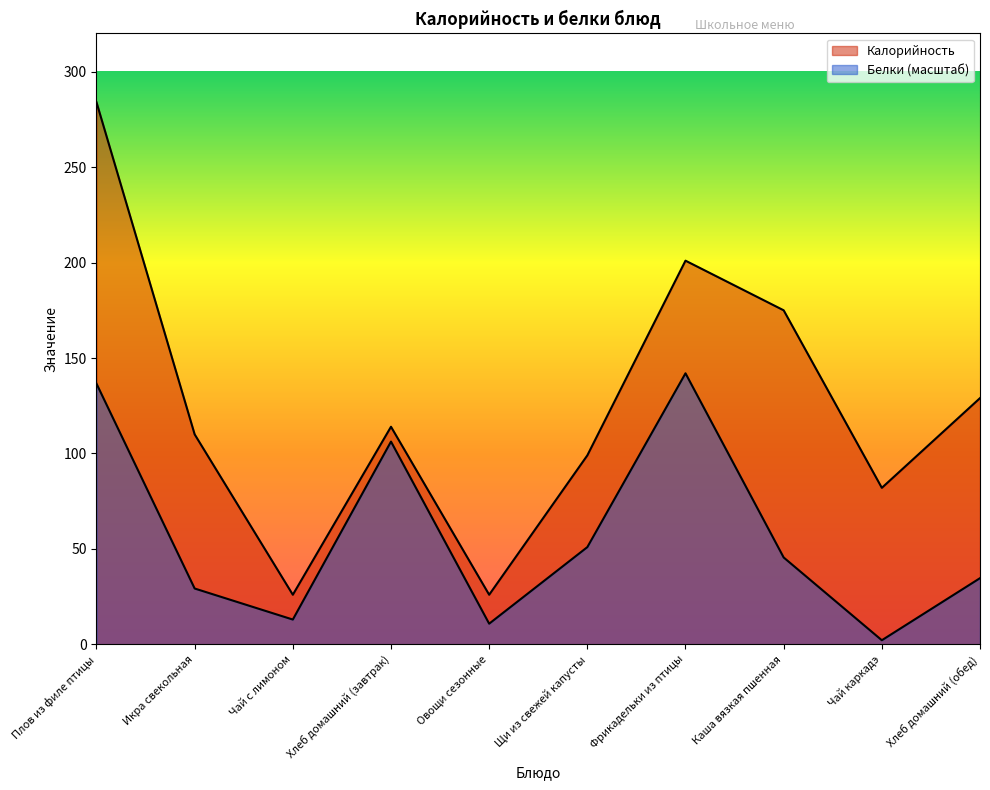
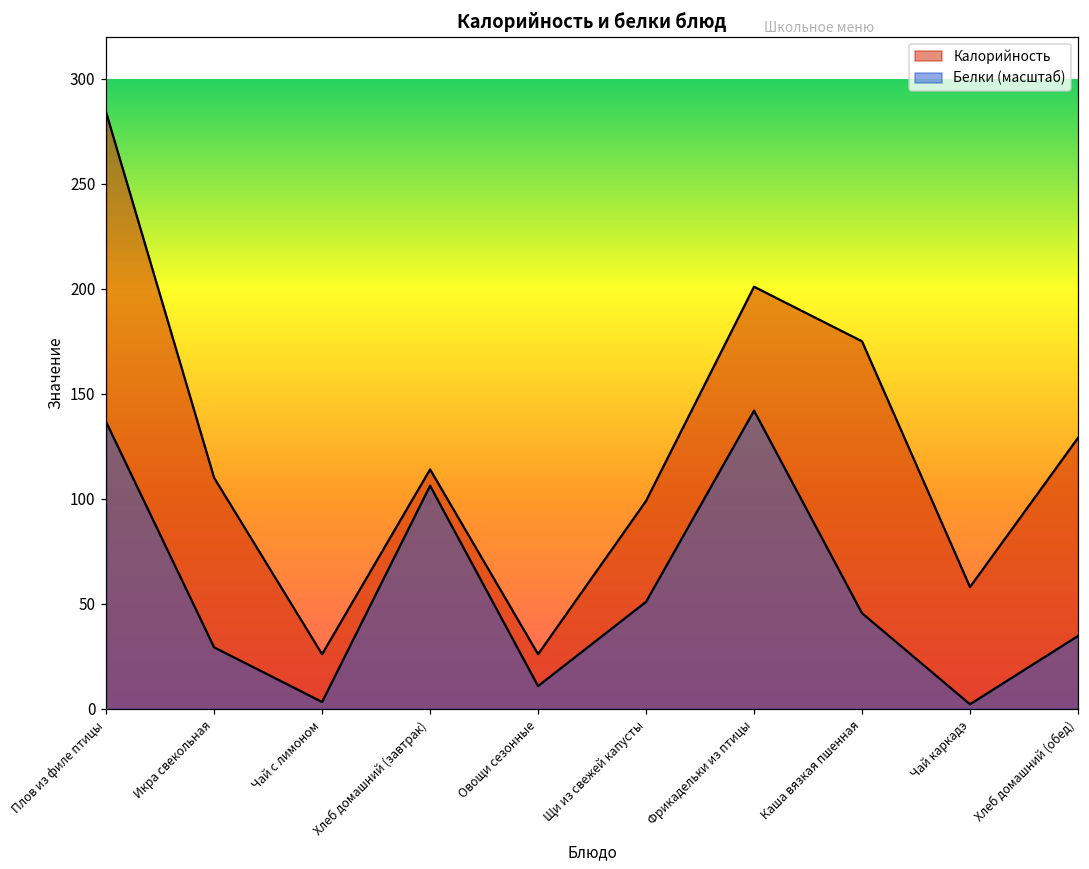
Белки (масштаб), Чай с лимоном: 13 -> 3
Калорийность, Чай каркадэ: 82 -> 58
